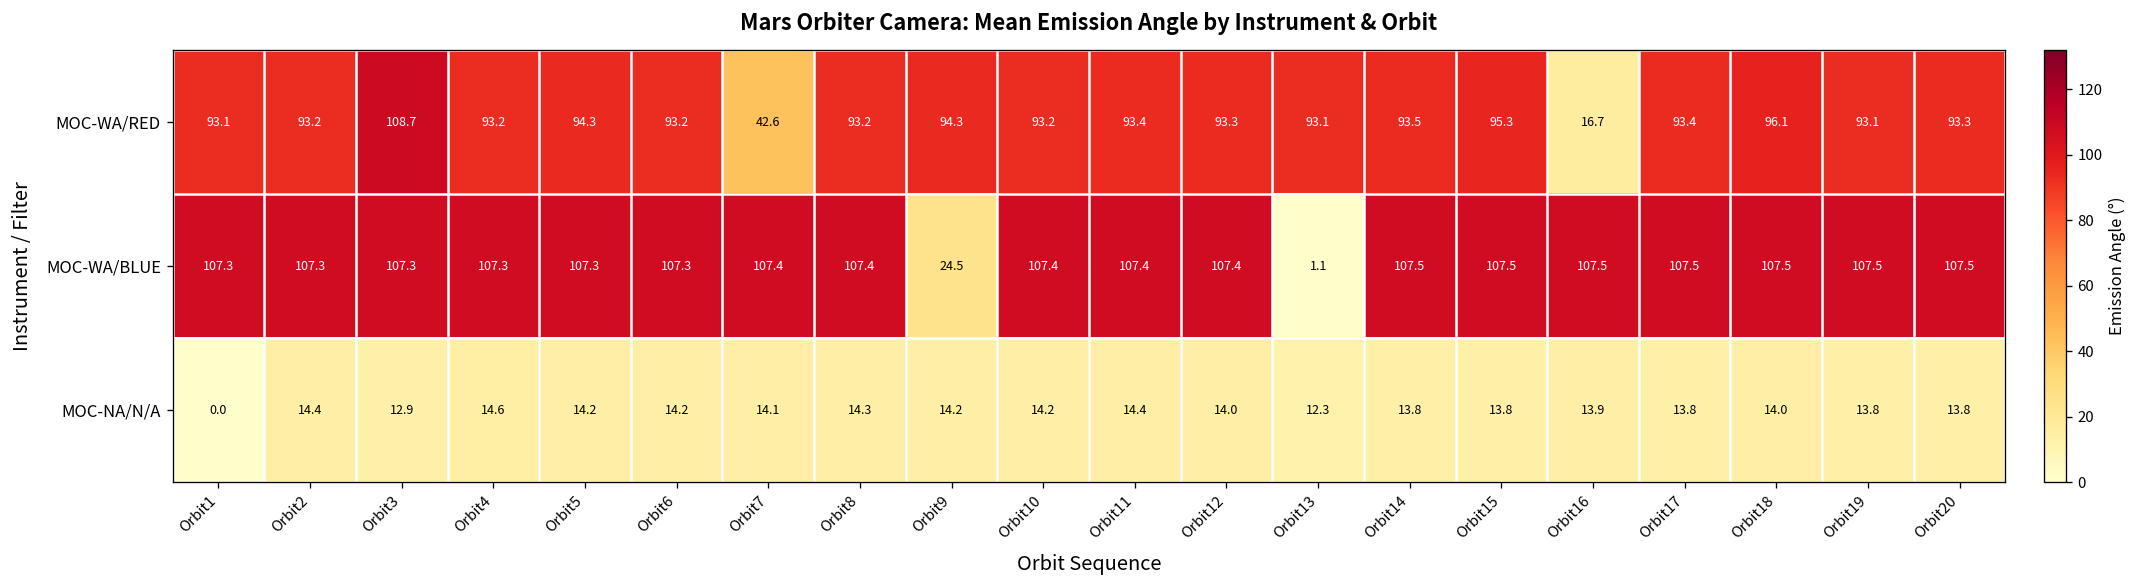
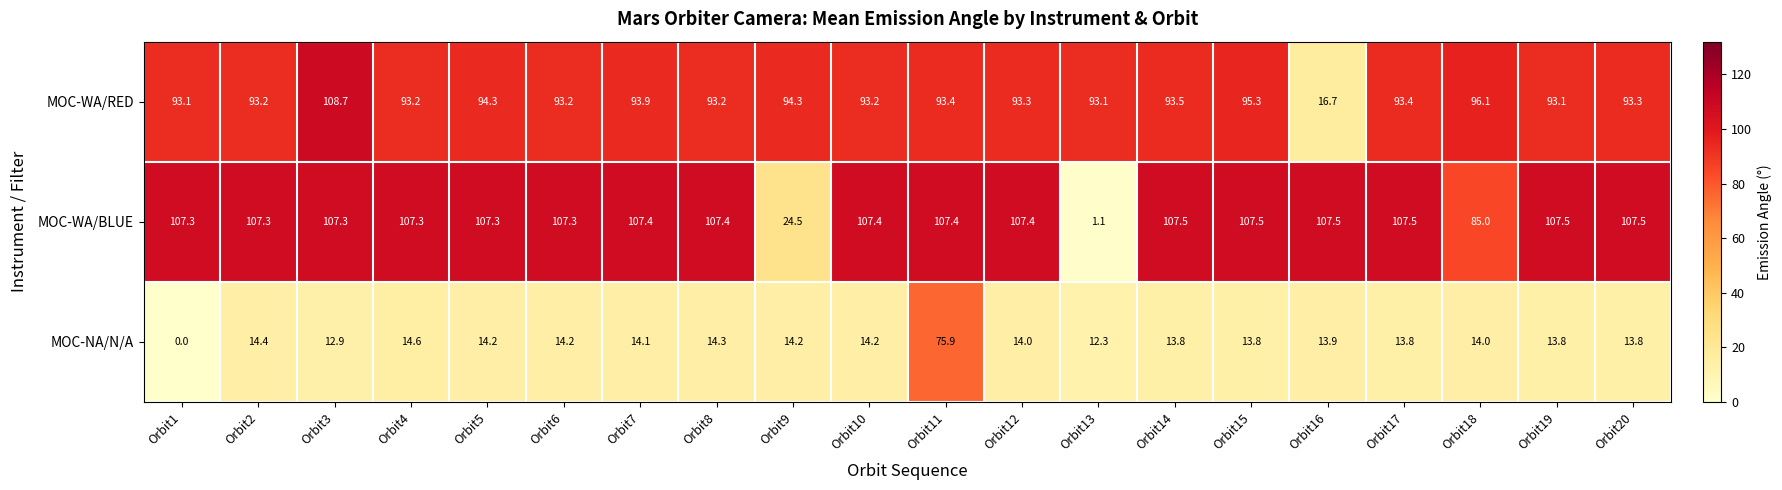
MOC-WA/RED, Orbit7: 42.6 -> 93.9
MOC-WA/BLUE, Orbit18: 107.5 -> 85.0
MOC-NA/N/A, Orbit11: 14.4 -> 75.9
